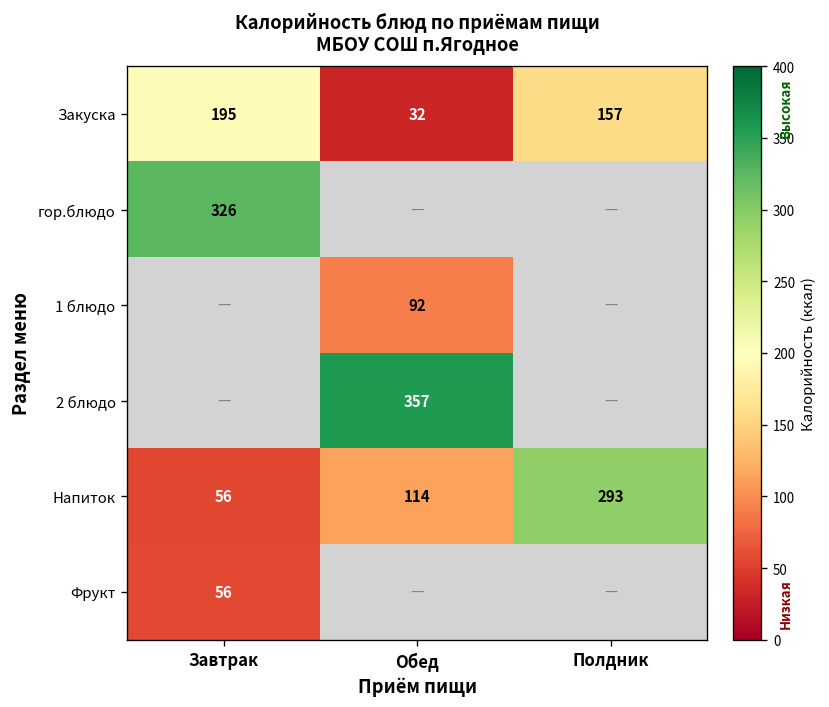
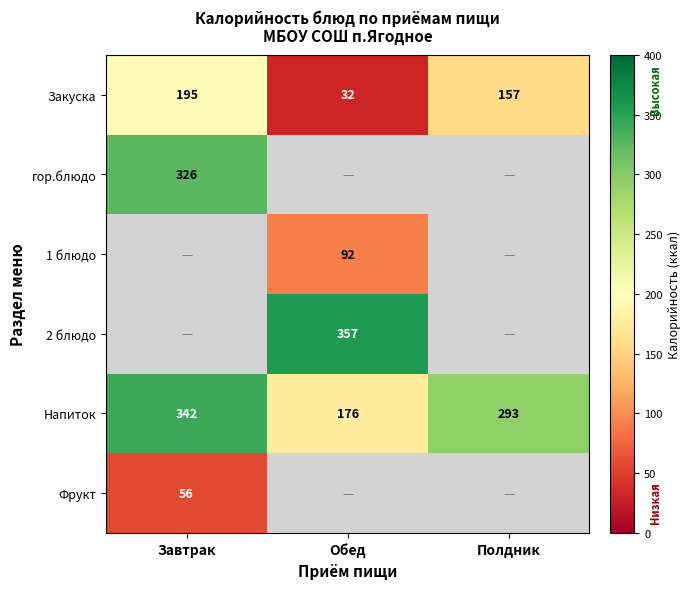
Напиток, Завтрак: 56 -> 342
Напиток, Обед: 114 -> 176
